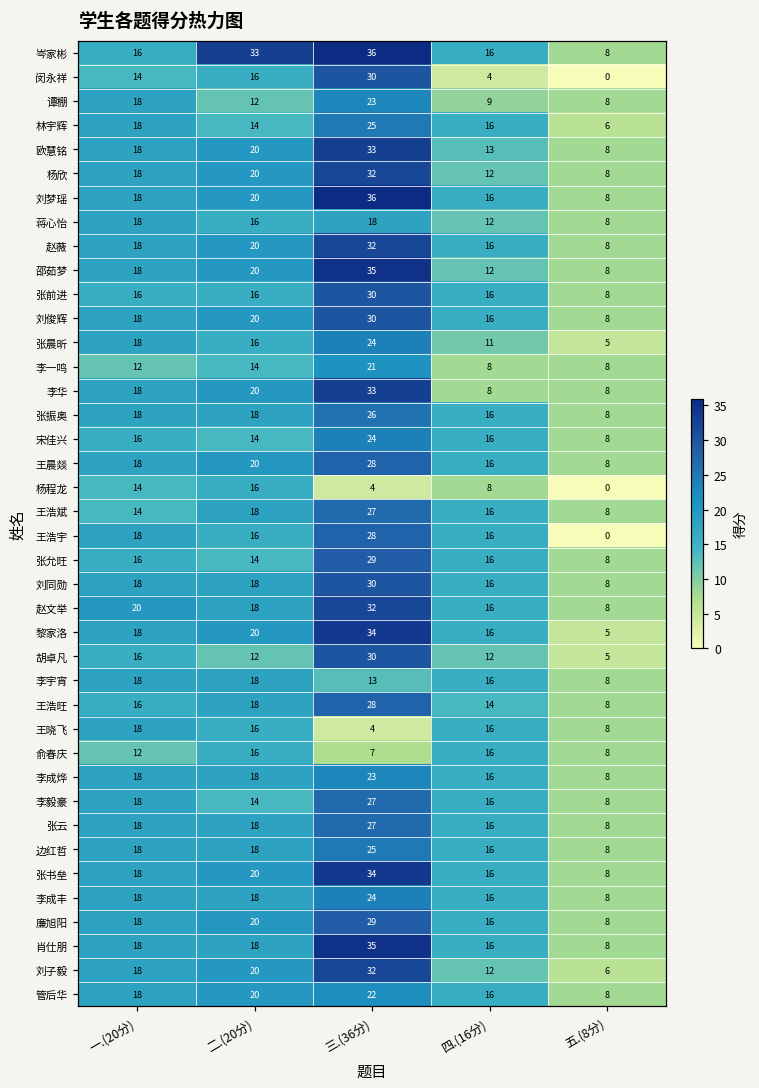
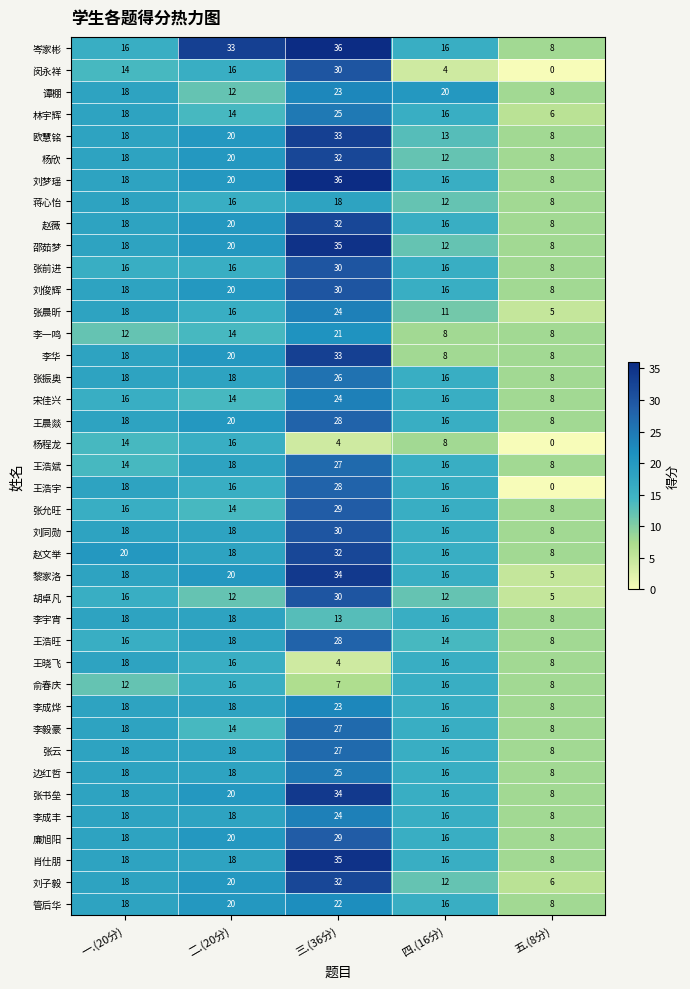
谭棚, 四.(16分): 9 -> 20
